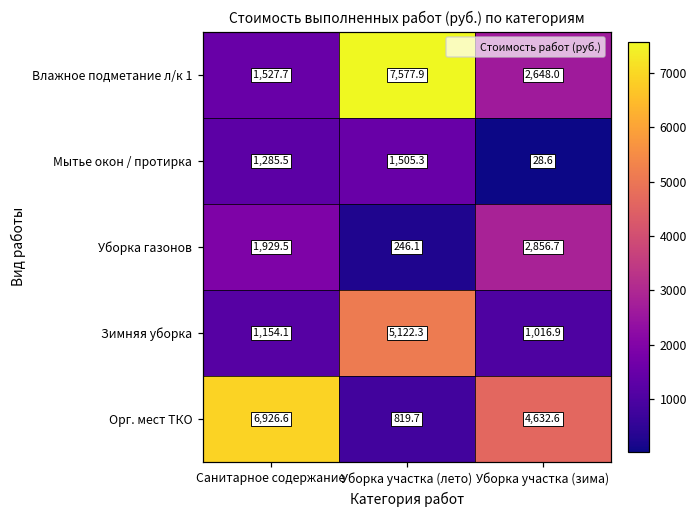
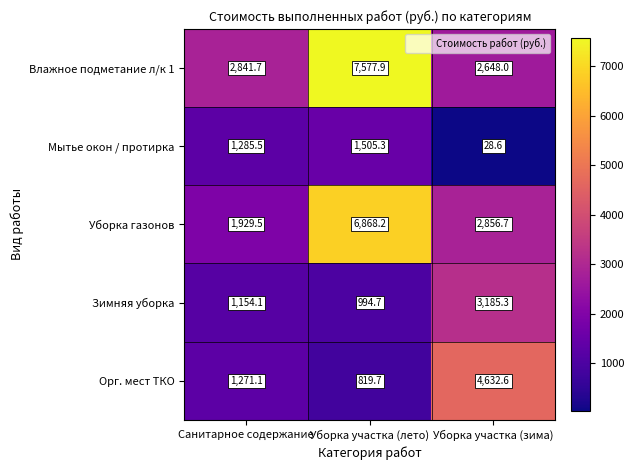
Влажное подметание л/к 1, Санитарное содержание: 1,527.7 -> 2,841.7
Уборка газонов, Уборка участка (лето): 246.1 -> 6,868.2
Зимняя уборка, Уборка участка (лето): 5,122.3 -> 994.7
Зимняя уборка, Уборка участка (зима): 1,016.9 -> 3,185.3
Орг. мест ТКО, Санитарное содержание: 6,926.6 -> 1,271.1
